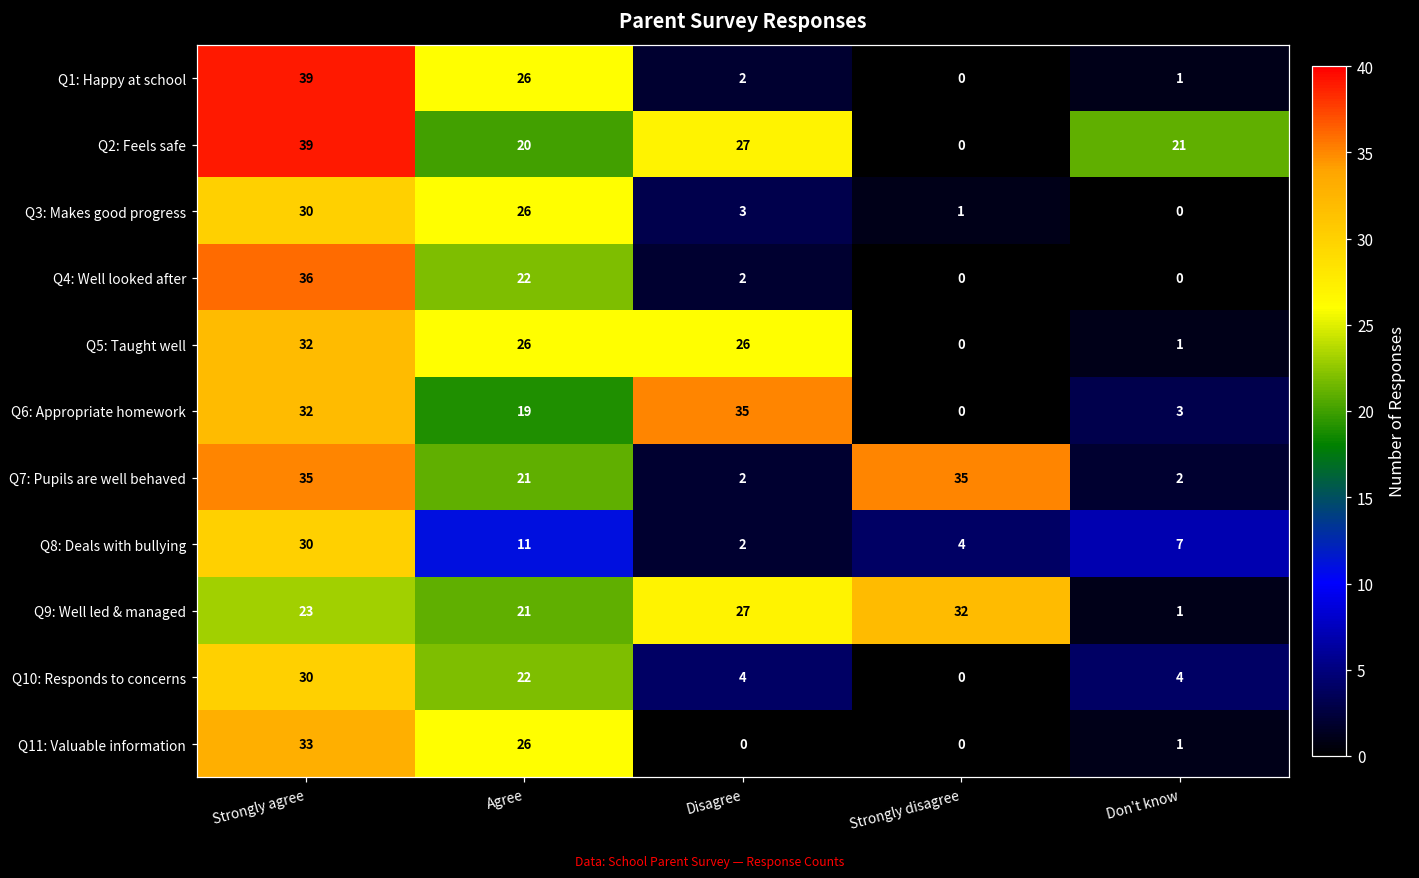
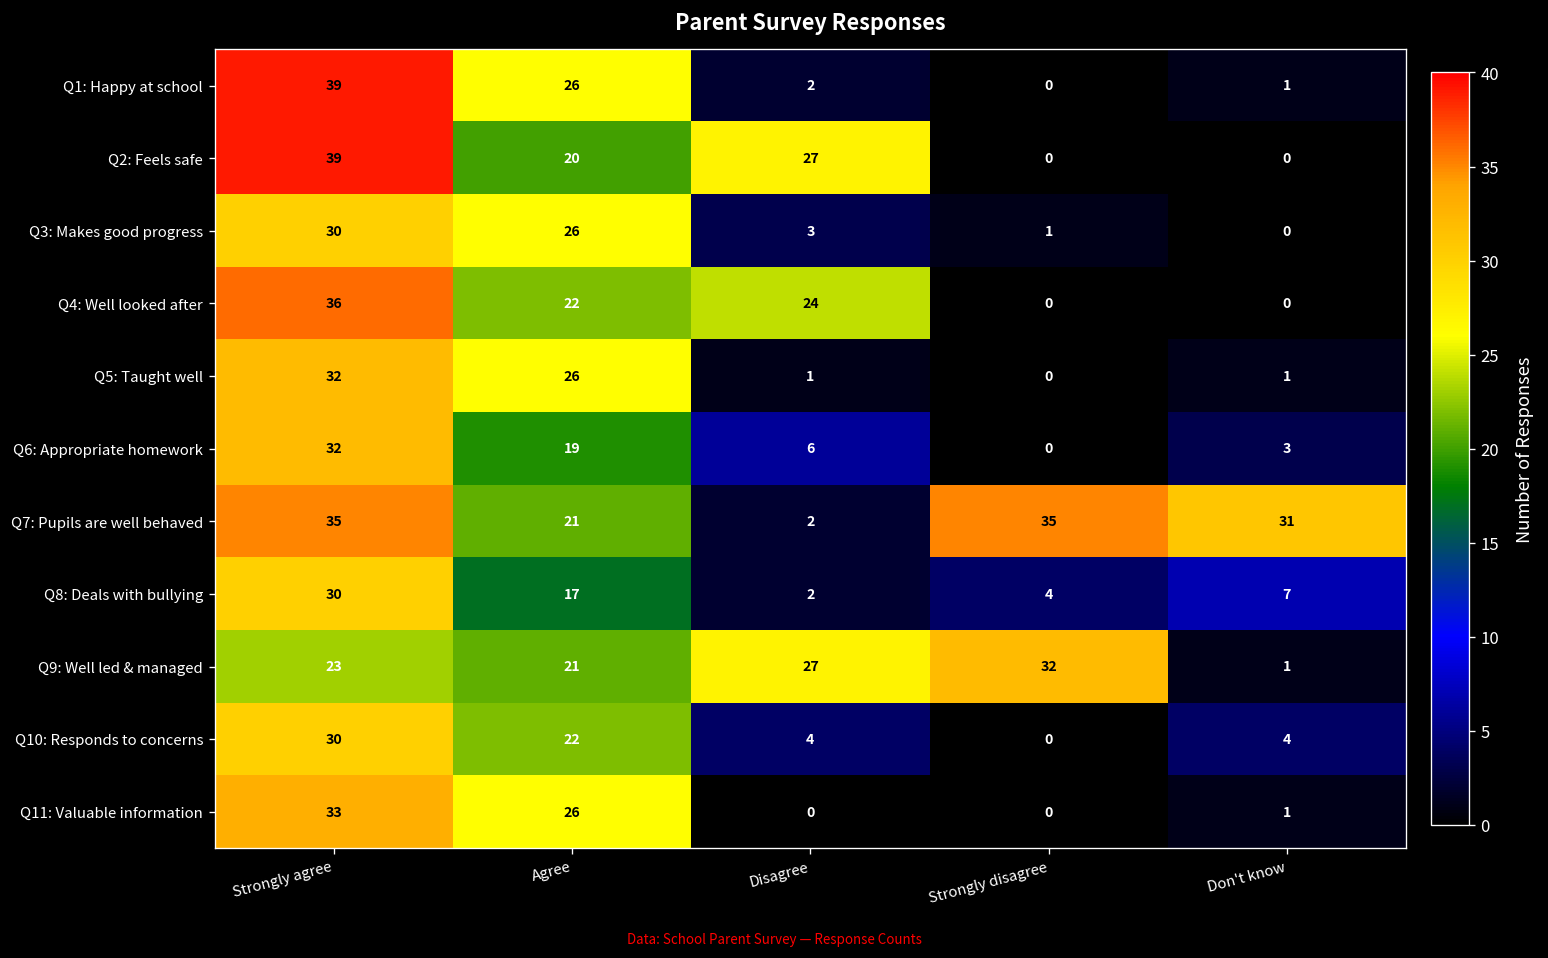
Q2: Feels safe, Don't know: 21 -> 0
Q4: Well looked after, Disagree: 2 -> 24
Q5: Taught well, Disagree: 26 -> 1
Q6: Appropriate homework, Disagree: 35 -> 6
Q7: Pupils are well behaved, Don't know: 2 -> 31
Q8: Deals with bullying, Agree: 11 -> 17
